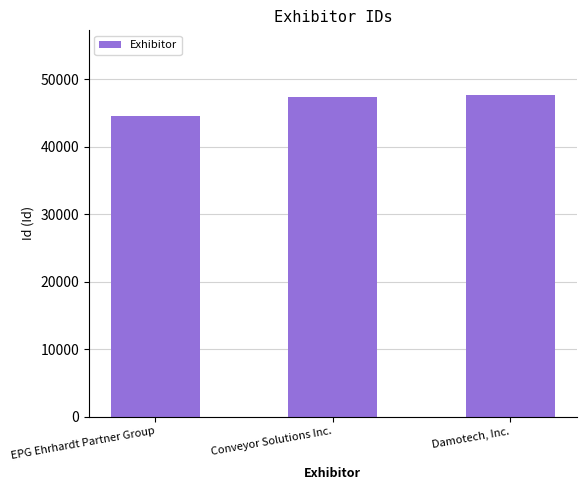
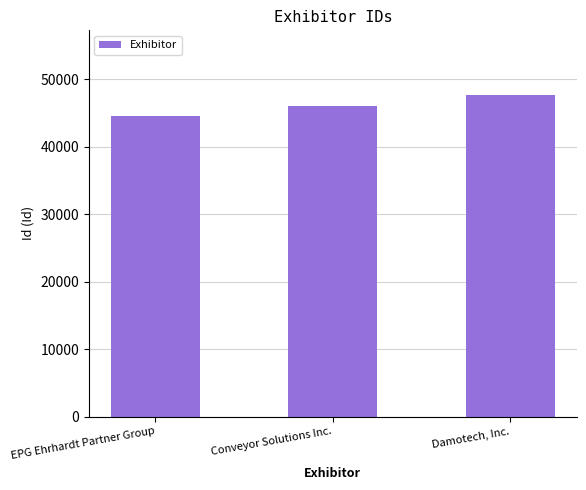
Conveyor Solutions Inc.: 47000 -> 46000
